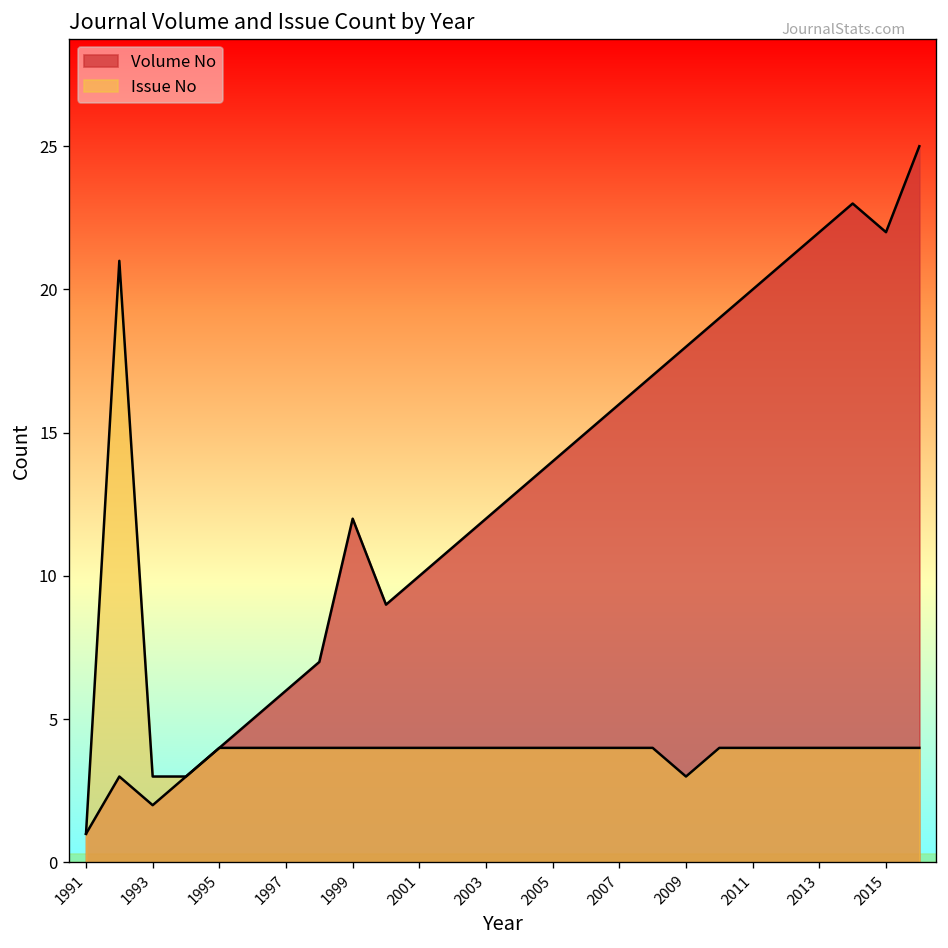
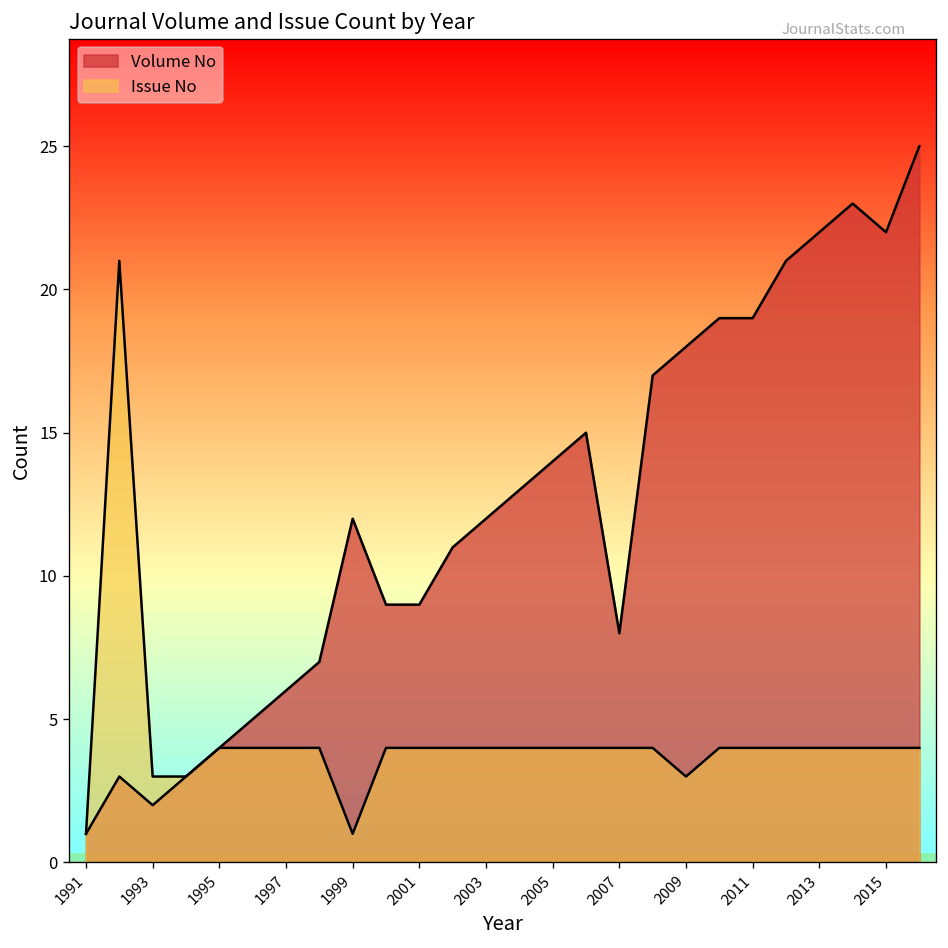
Issue No, 1999: 4 -> 1
Volume No, 2001: 10 -> 9
Volume No, 2007: 16 -> 8
Volume No, 2011: 20 -> 19
